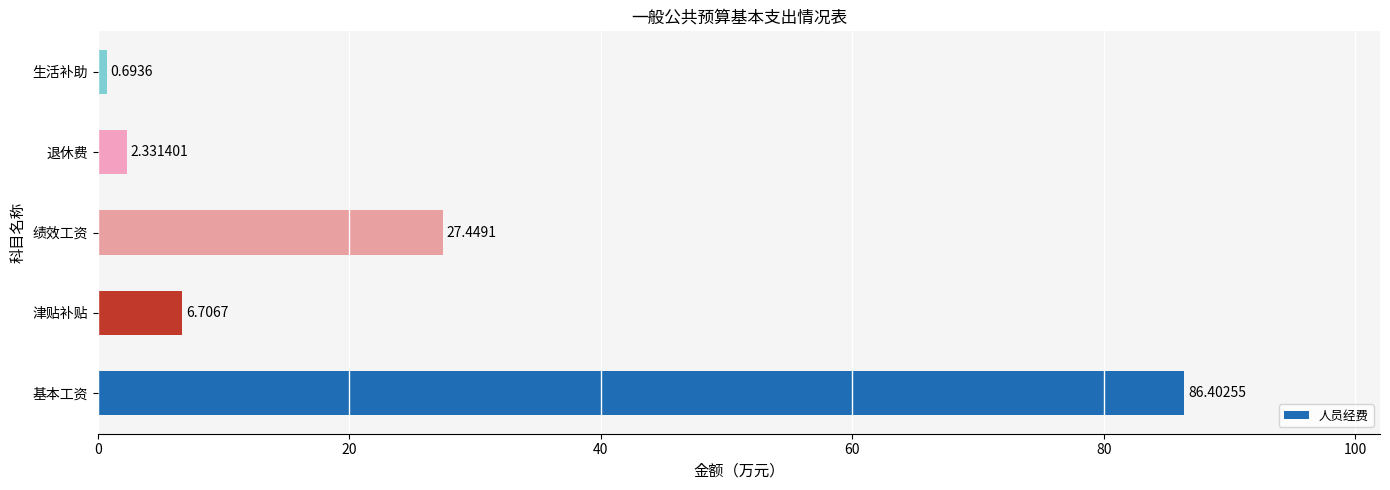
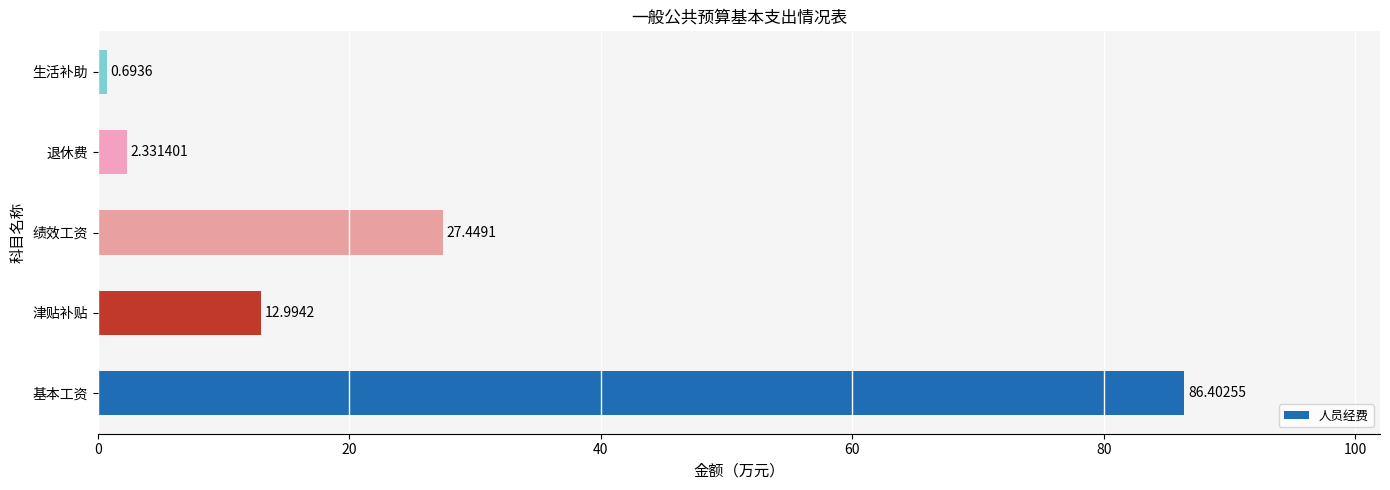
津贴补贴: 6.7067 -> 12.9942
